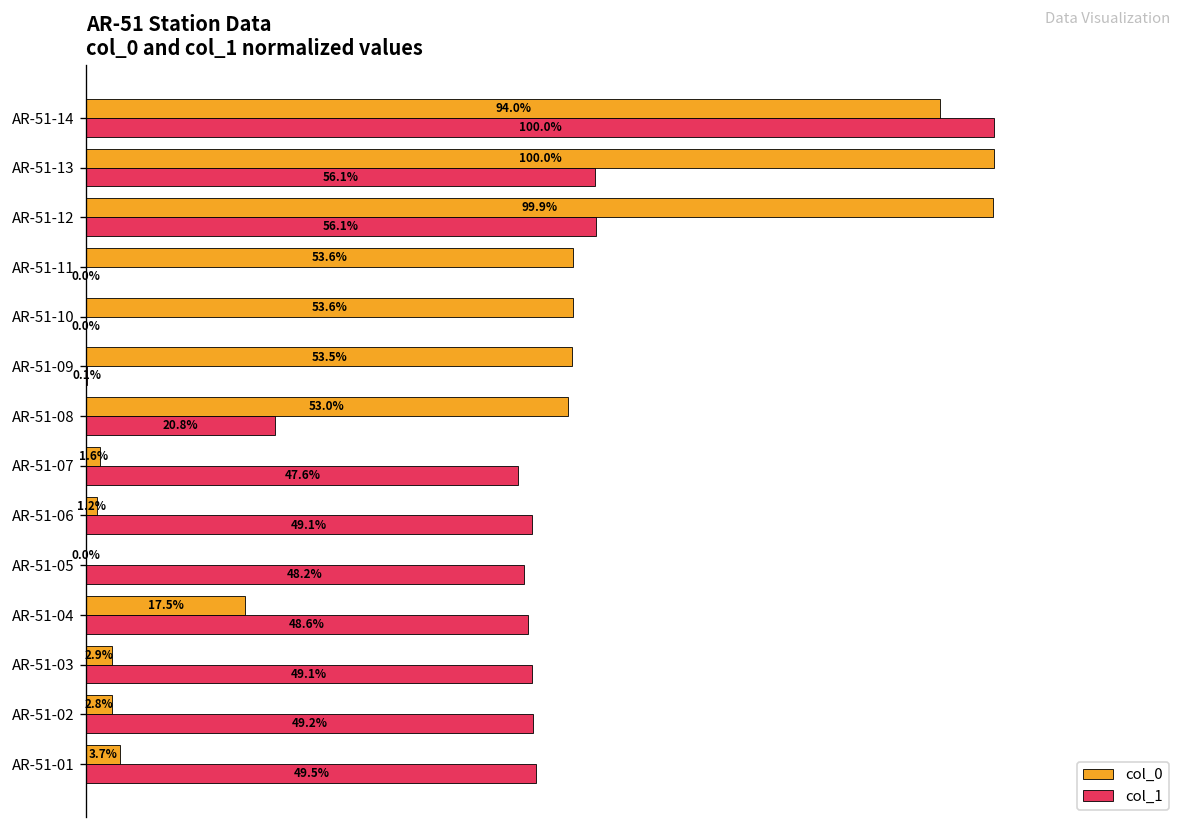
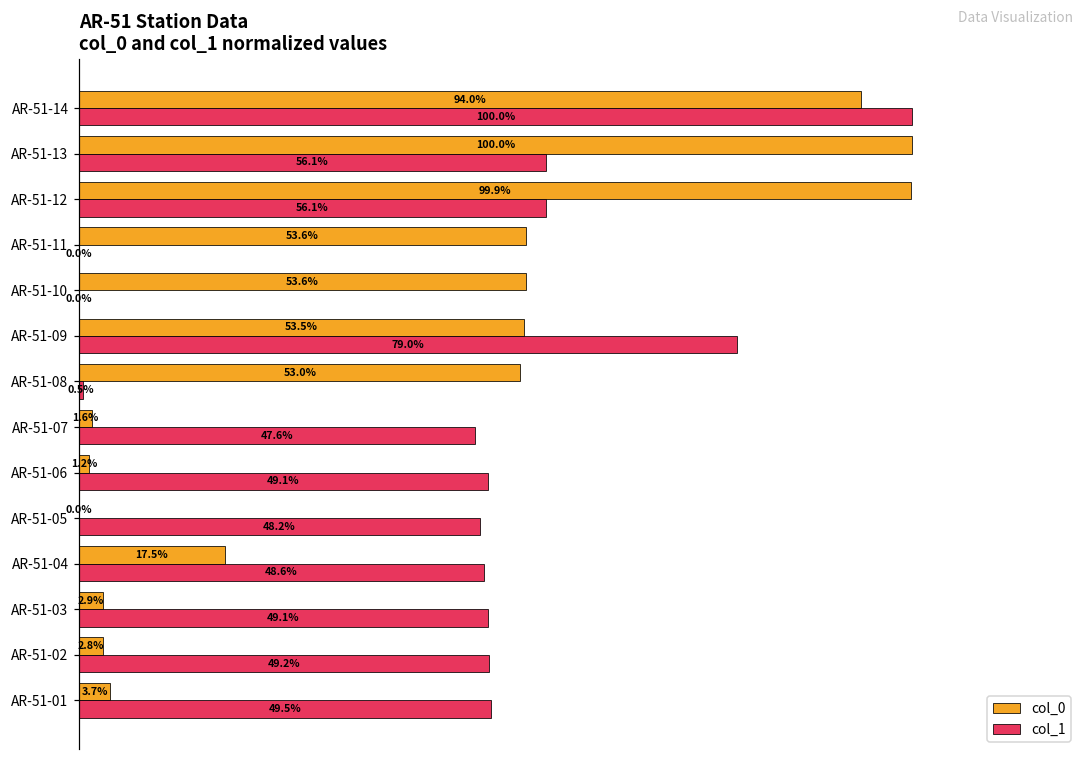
col_1, AR-51-09: 0.1% -> 79.0%
col_1, AR-51-08: 20.8% -> 0.5%
